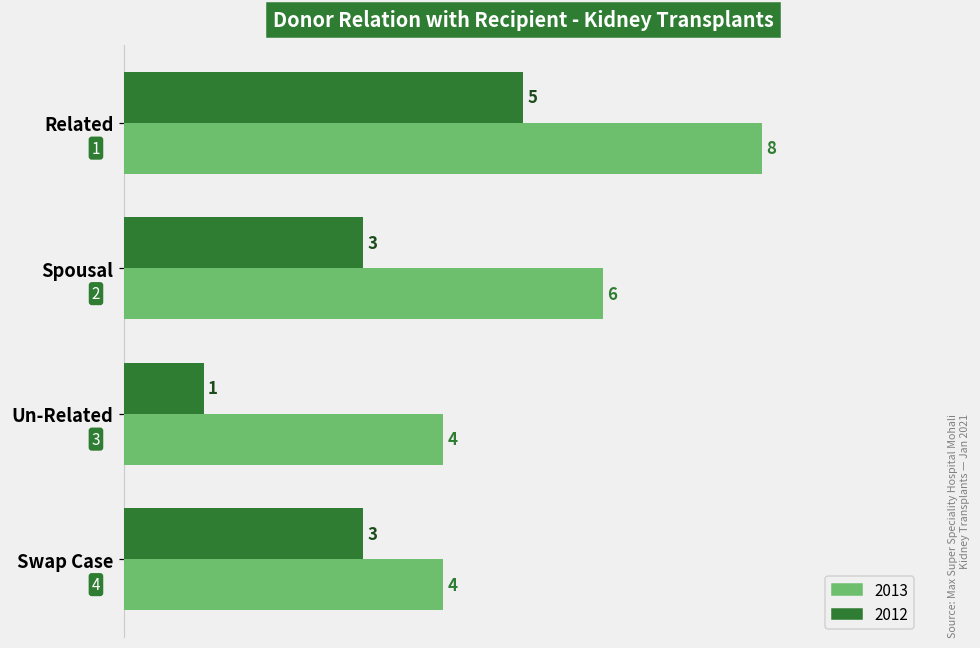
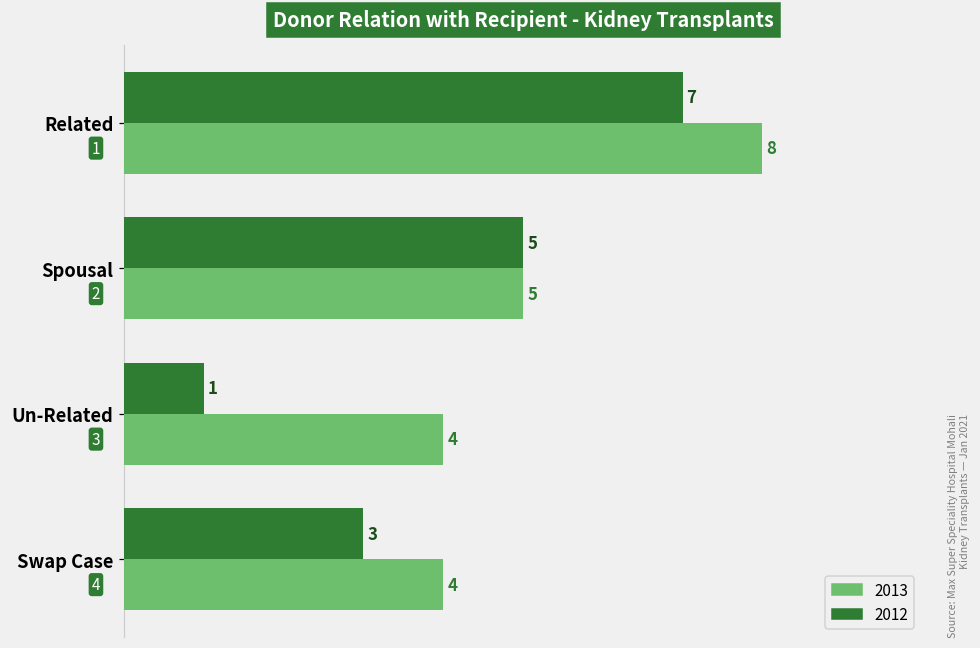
2012, Related: 5 -> 7
2012, Spousal: 3 -> 5
2013, Spousal: 6 -> 5
